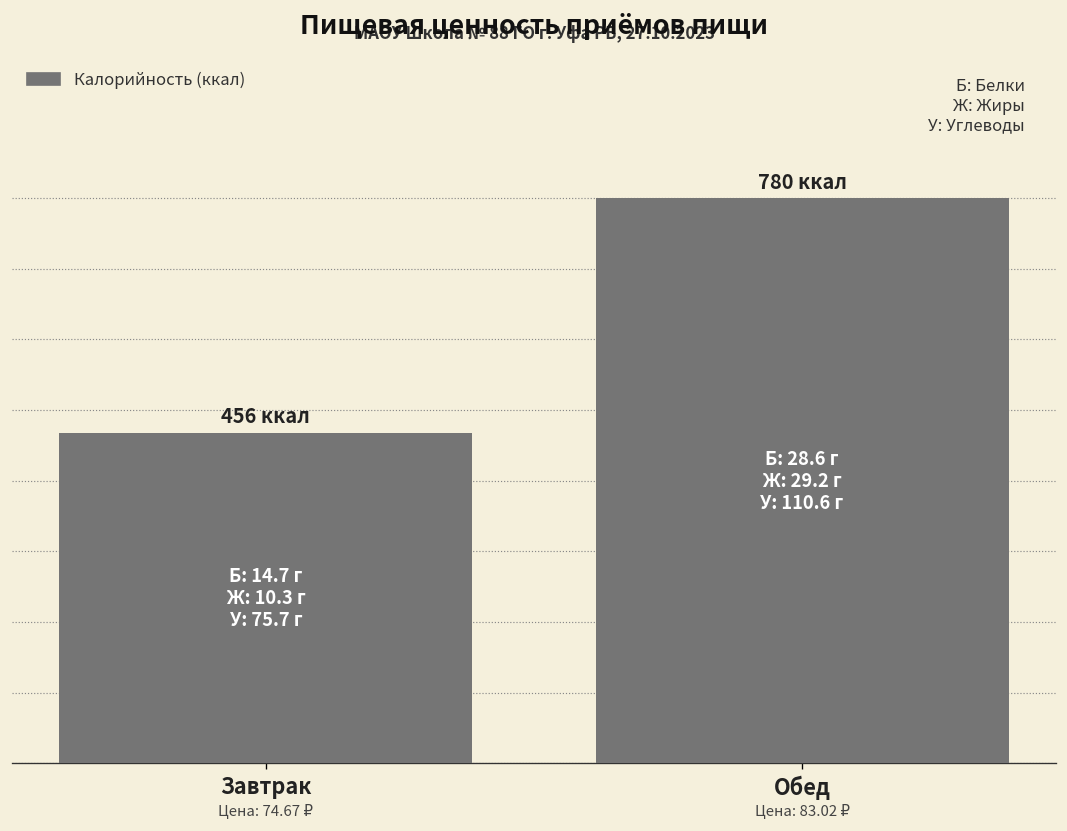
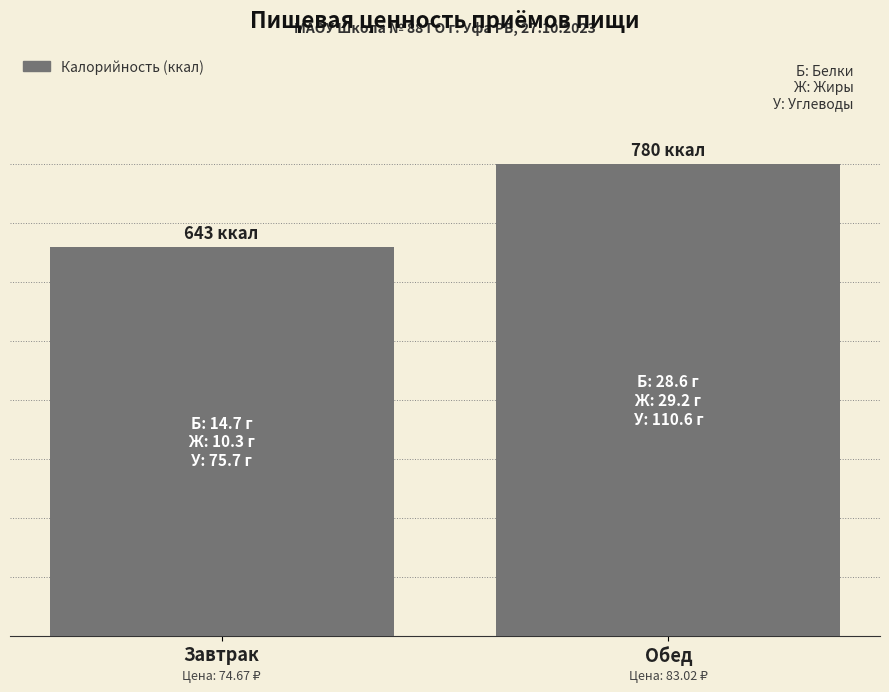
Завтрак: 456 -> 643
